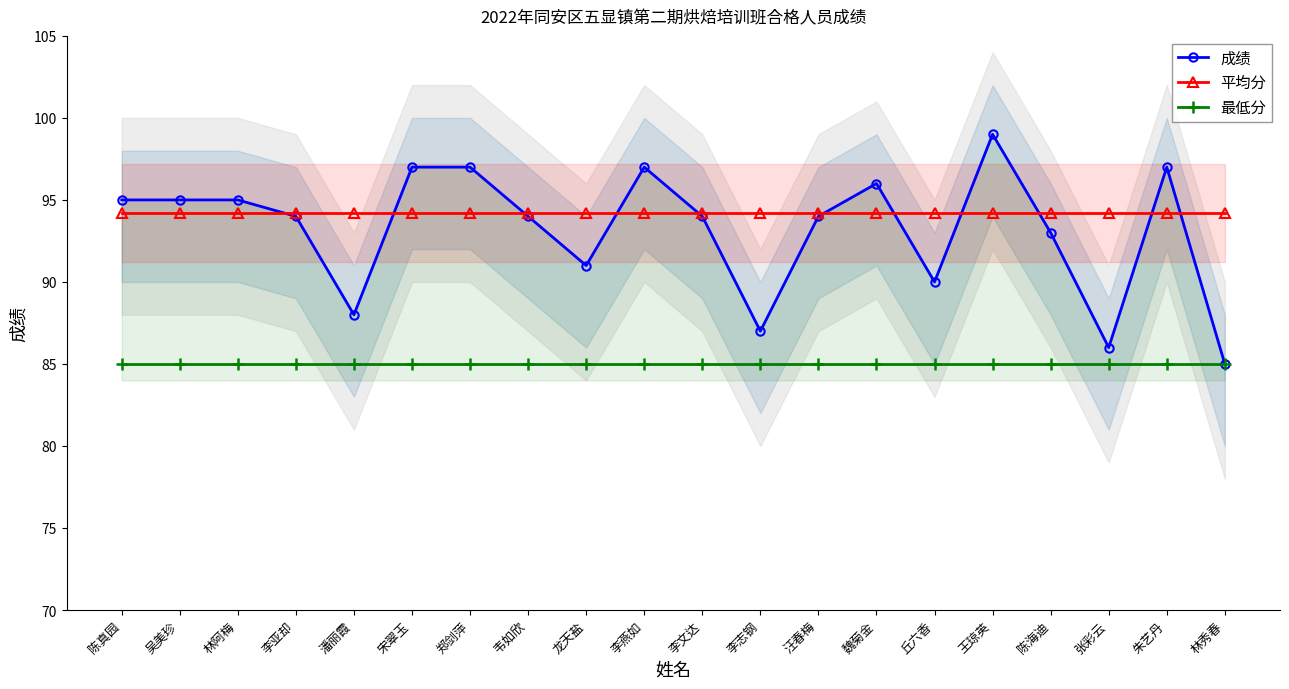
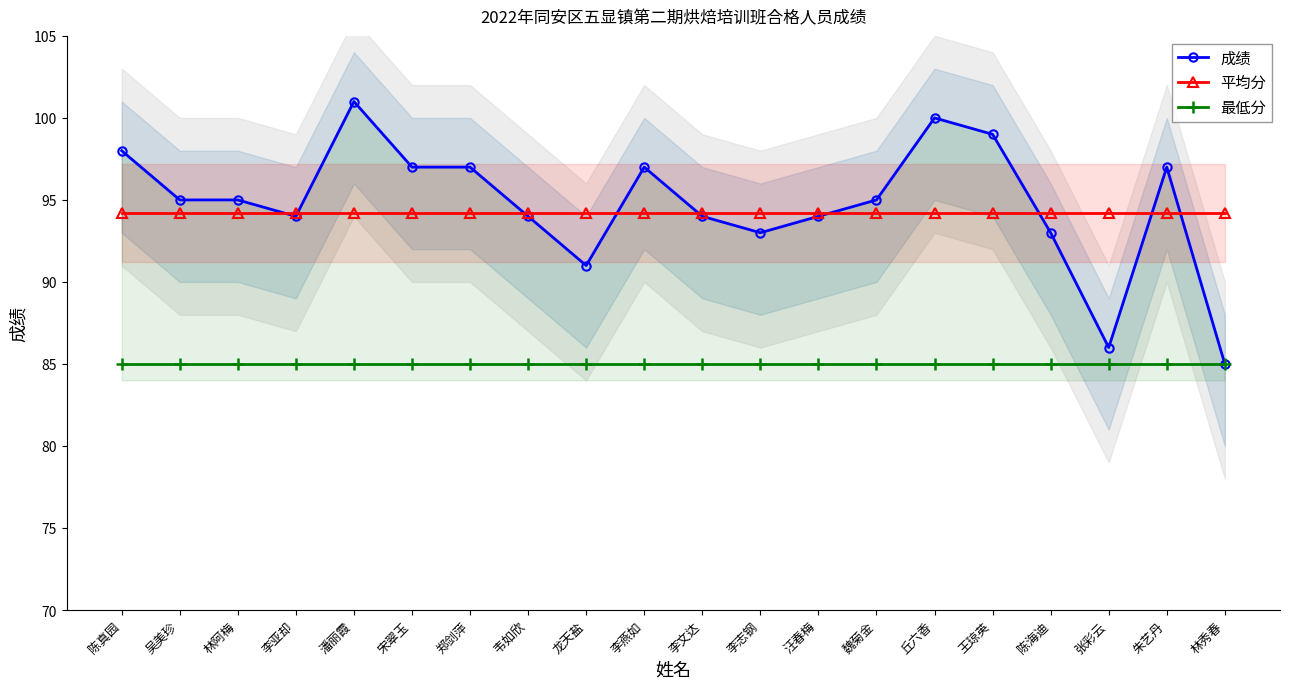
成绩, 陈真园: 95 -> 98
成绩, 潘丽霞: 88 -> 101
成绩, 李志钢: 87 -> 93
成绩, 魏菊金: 96 -> 95
成绩, 丘六香: 90 -> 100
